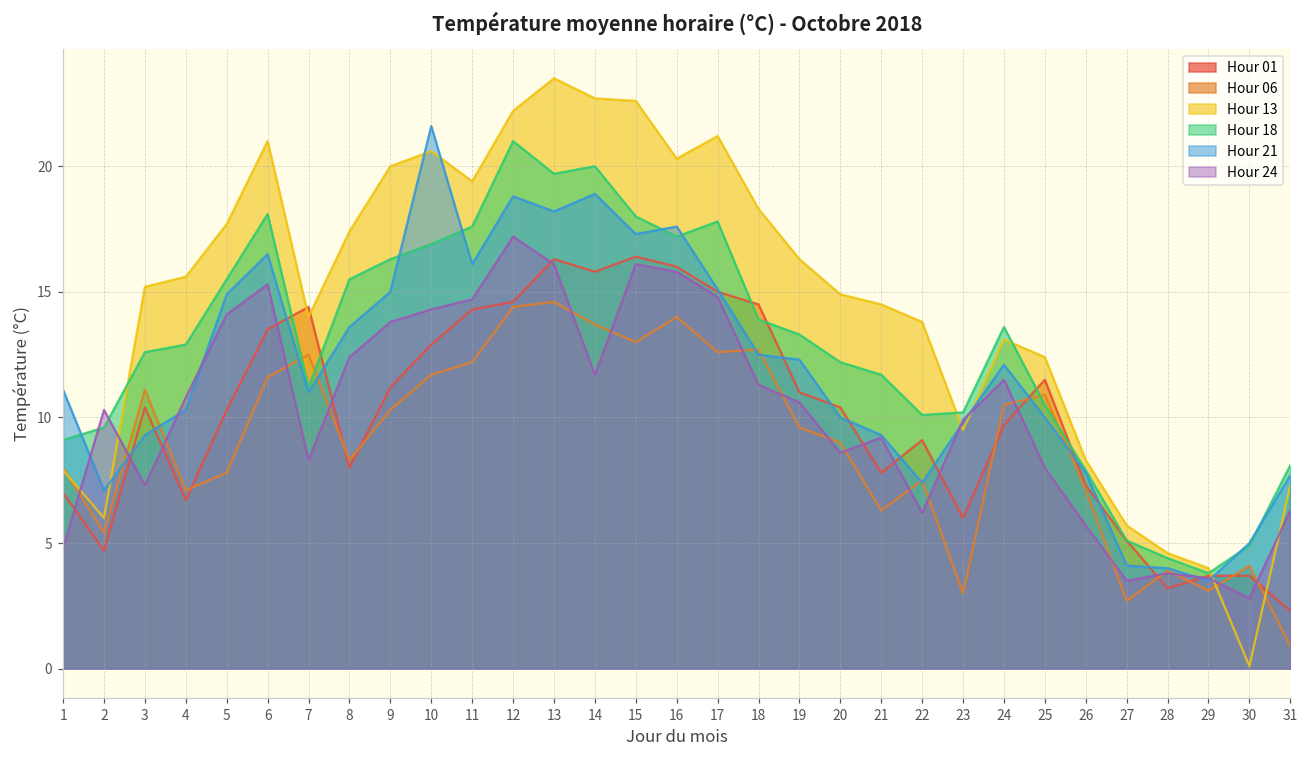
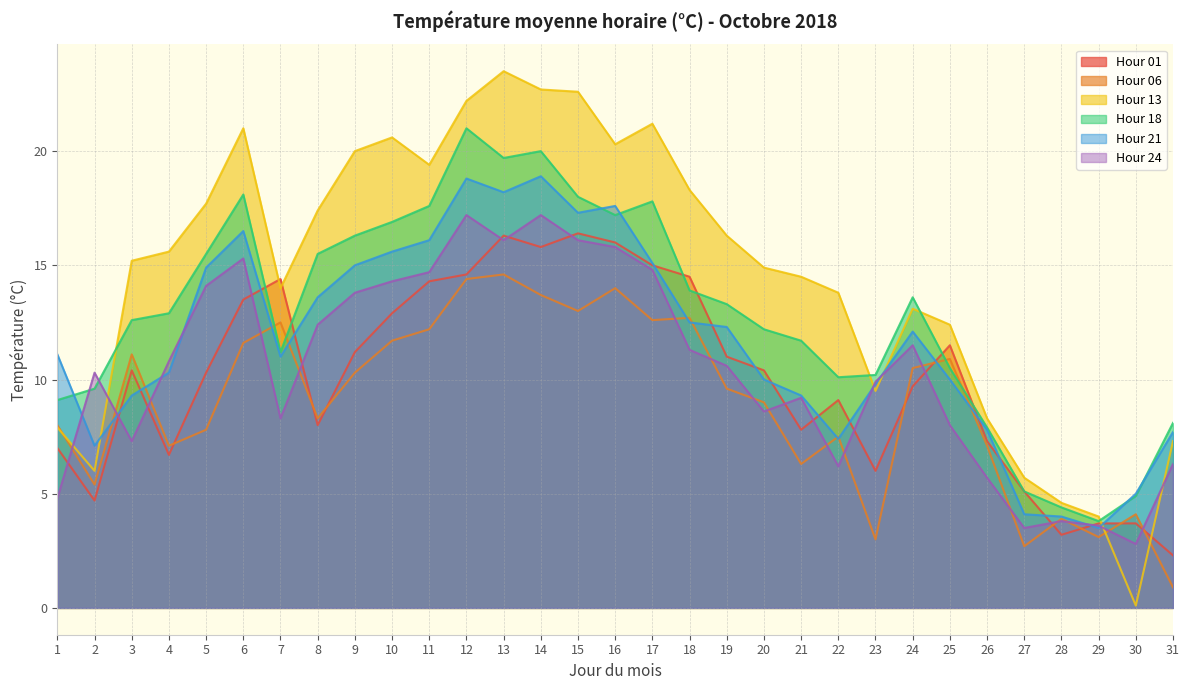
Hour 21, 10: 21.6 -> 15.6
Hour 24, 14: 11.7 -> 17.2
